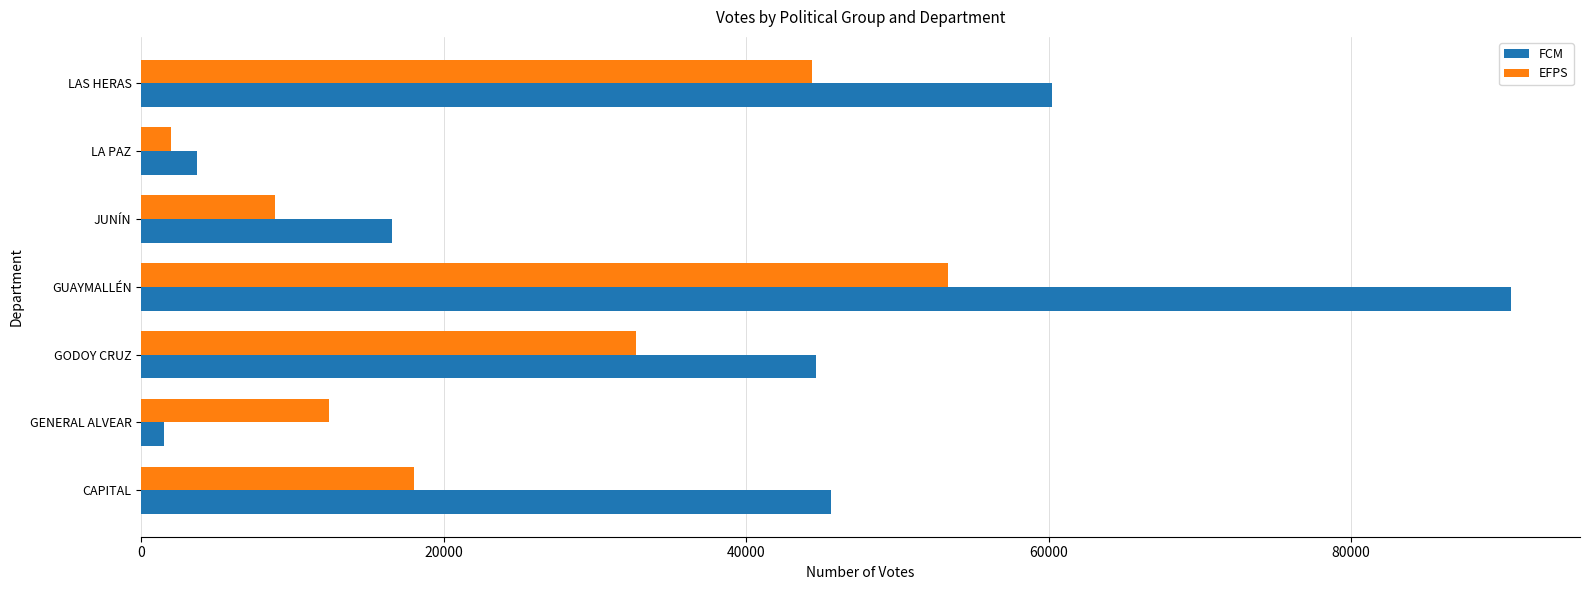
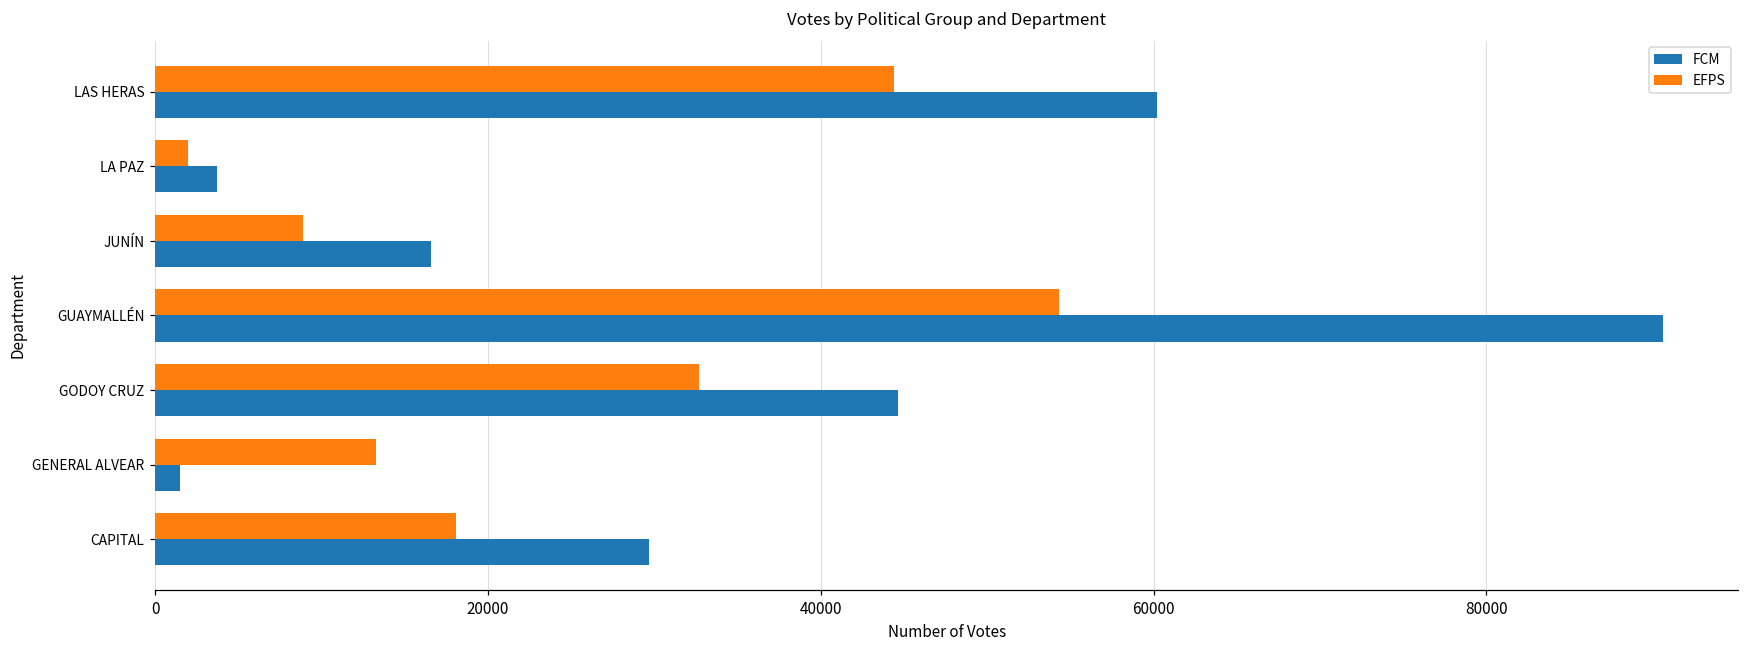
EFPS, GUAYMALLÉN: 53400 -> 54300
EFPS, GENERAL ALVEAR: 12400 -> 13300
FCM, CAPITAL: 45600 -> 29700
